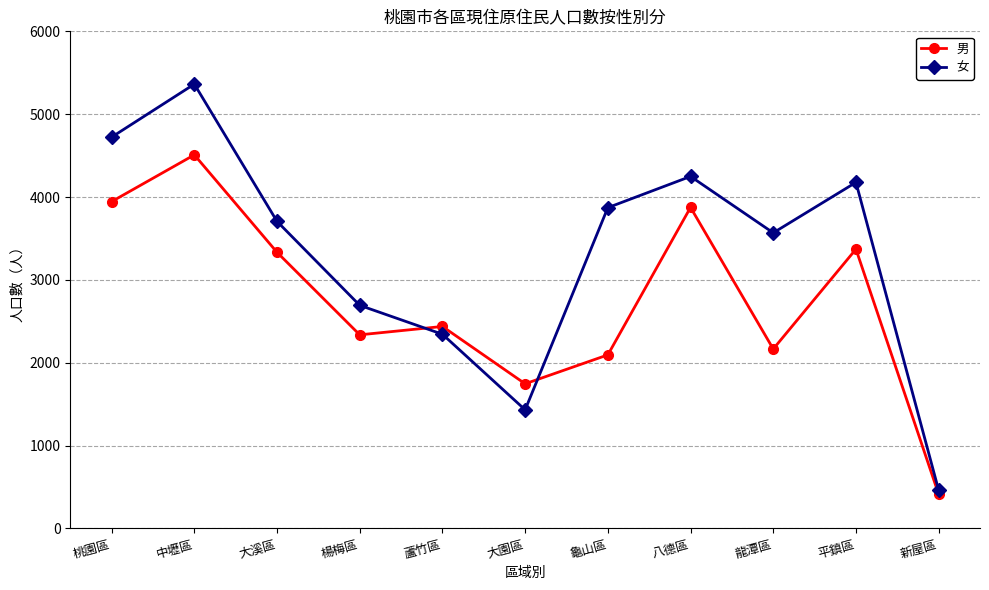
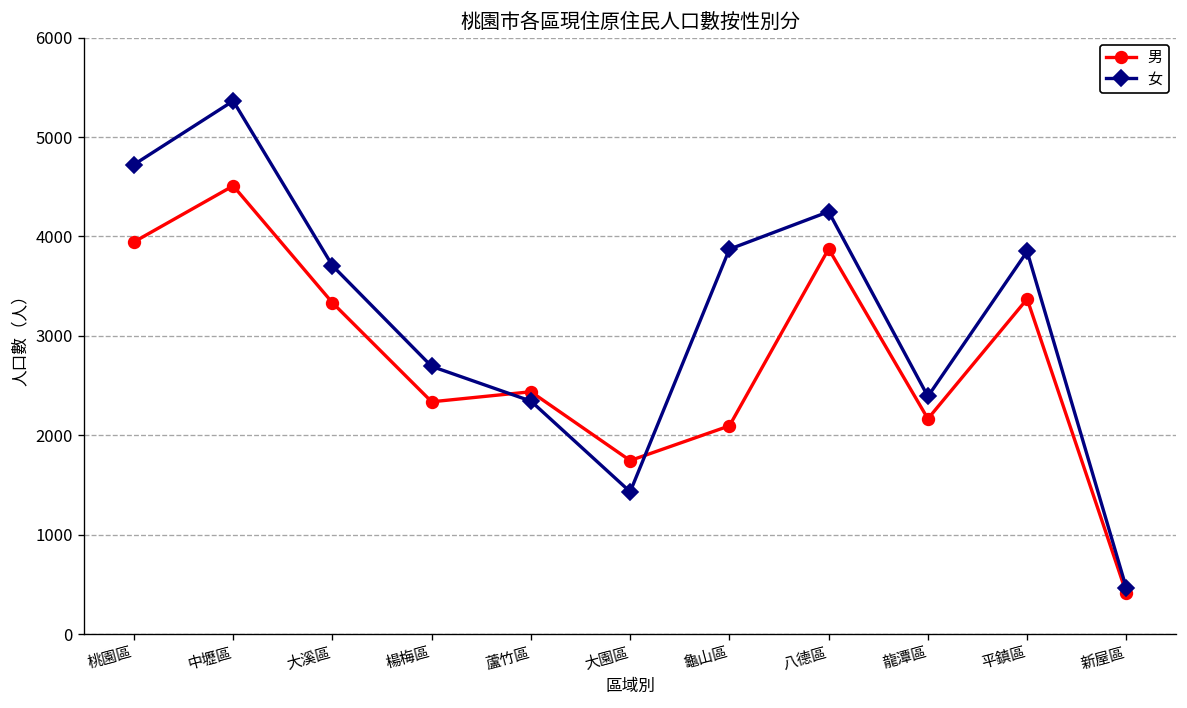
女, 龍潭區: 3600 -> 2400
女, 平鎮區: 4200 -> 3800
